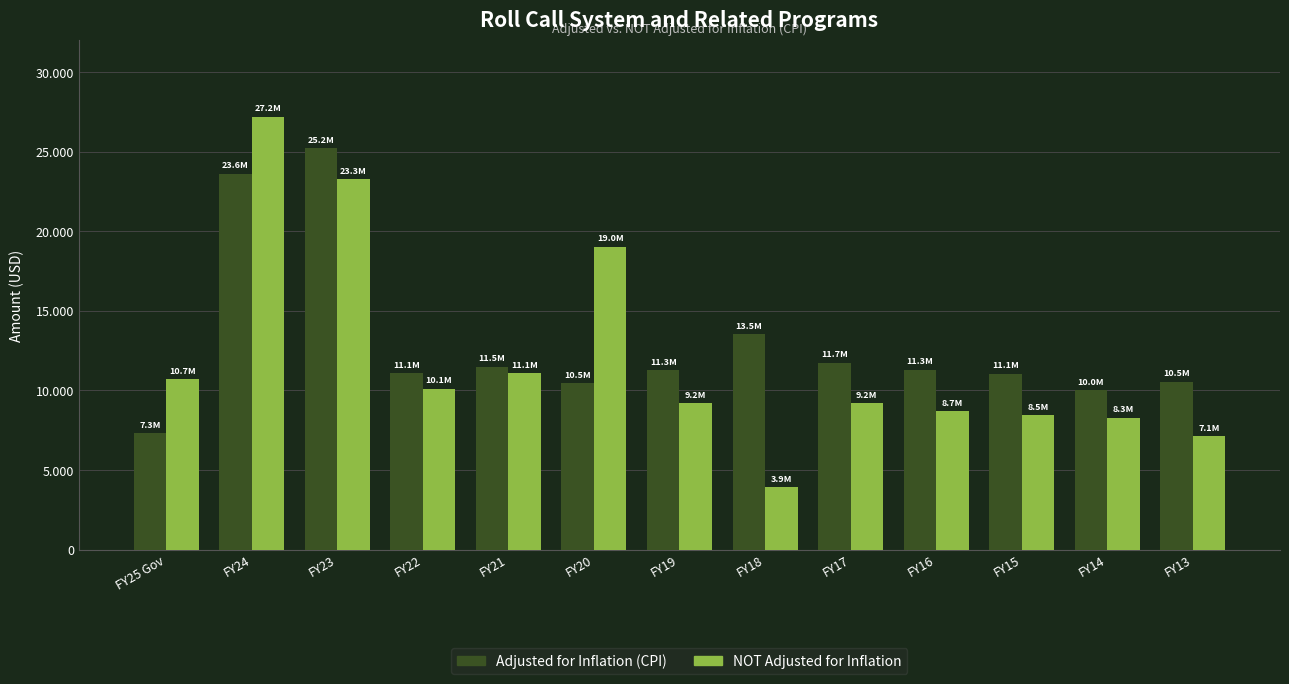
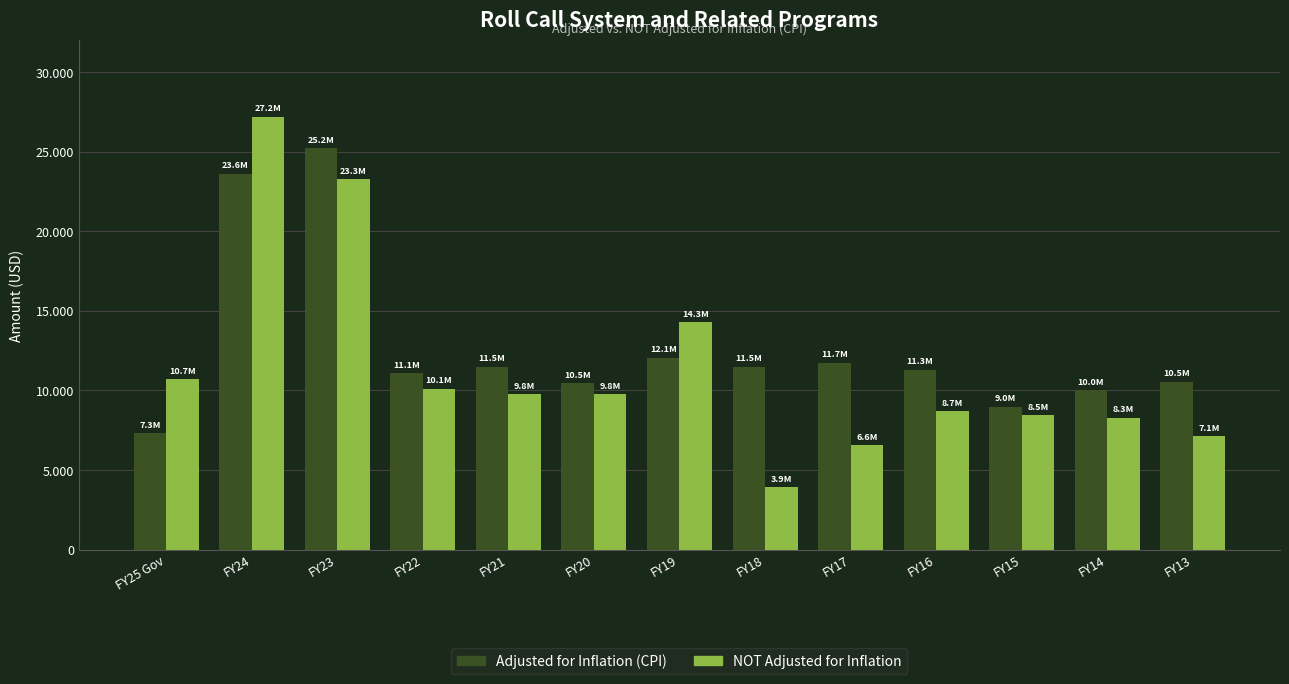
NOT Adjusted for Inflation, FY21: 11.1M -> 9.8M
NOT Adjusted for Inflation, FY20: 19.0M -> 9.8M
Adjusted for Inflation (CPI), FY19: 11.3M -> 12.1M
NOT Adjusted for Inflation, FY19: 9.2M -> 14.3M
Adjusted for Inflation (CPI), FY18: 13.5M -> 11.5M
NOT Adjusted for Inflation, FY17: 9.2M -> 6.6M
Adjusted for Inflation (CPI), FY15: 11.1M -> 9.0M
